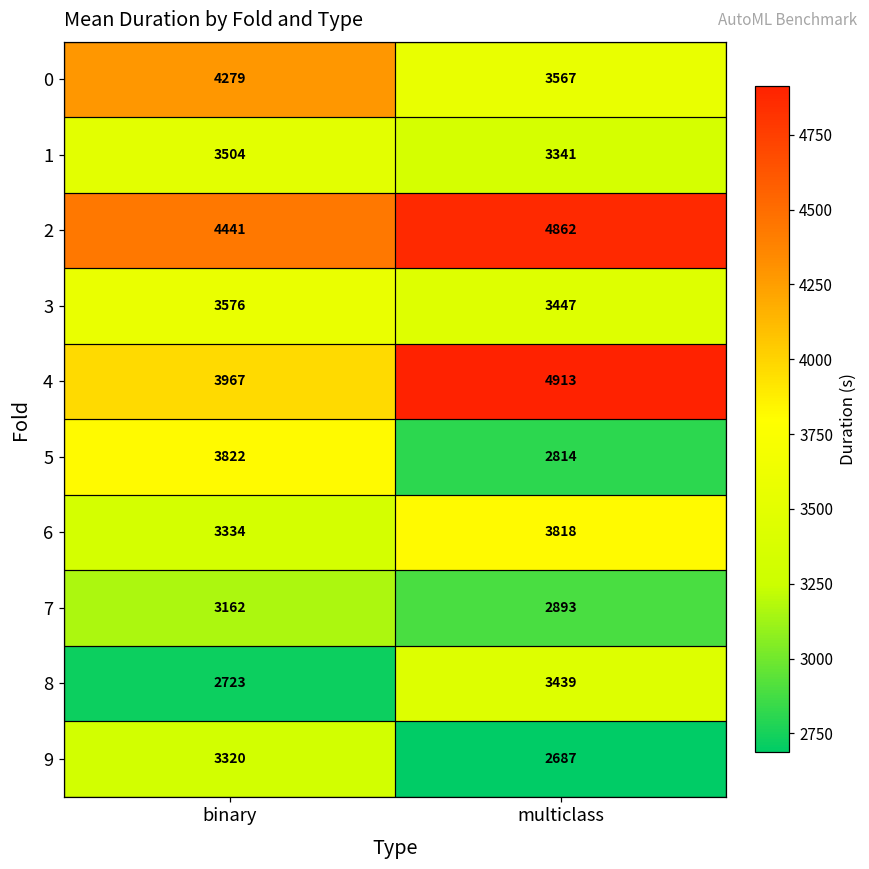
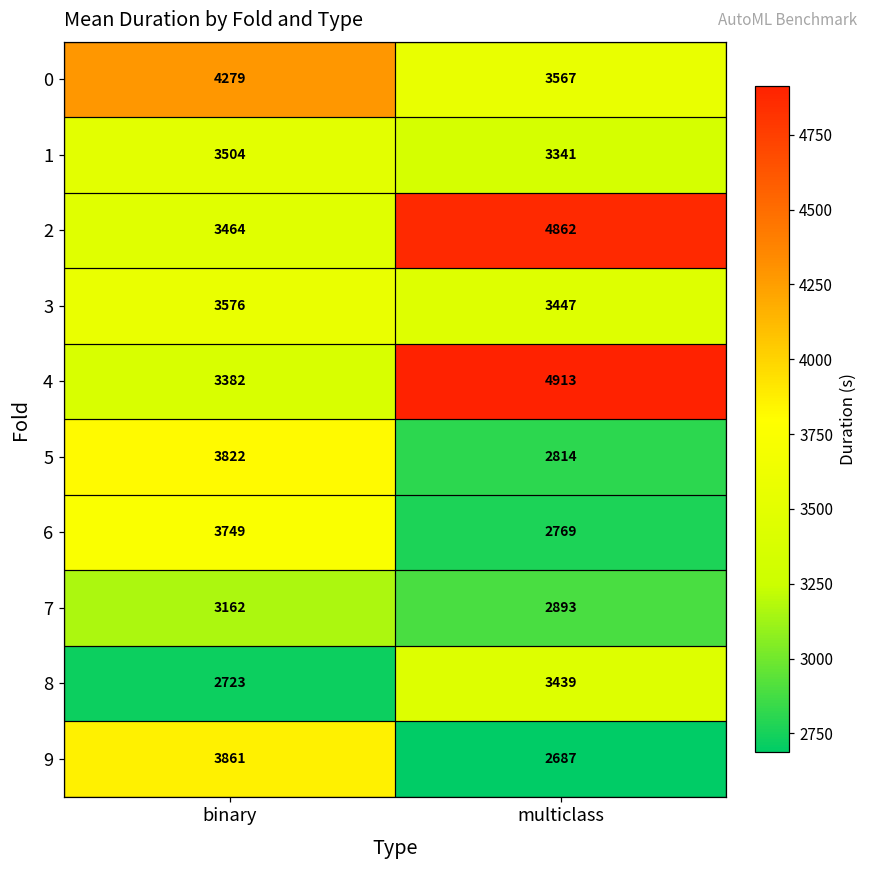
2, binary: 4441 -> 3464
4, binary: 3967 -> 3382
6, binary: 3334 -> 3749
6, multiclass: 3818 -> 2769
9, binary: 3320 -> 3861
